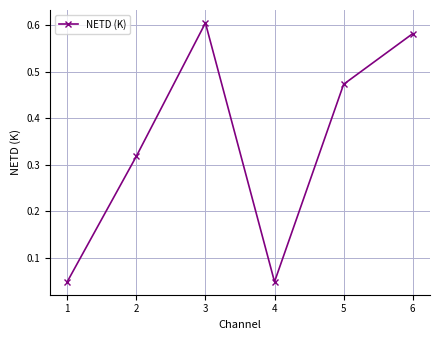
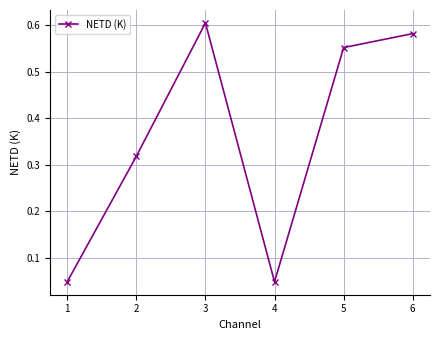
5: 0.47 -> 0.55
